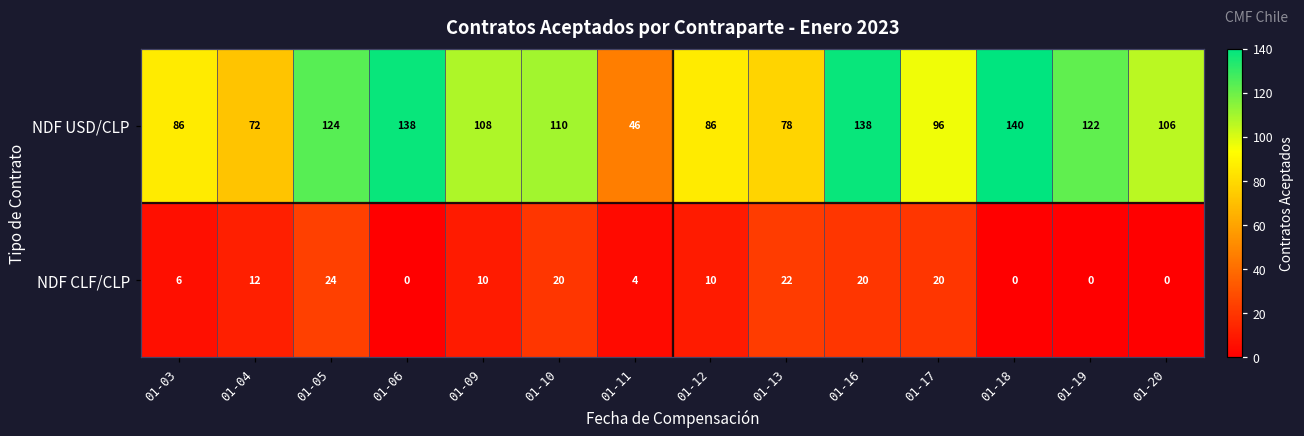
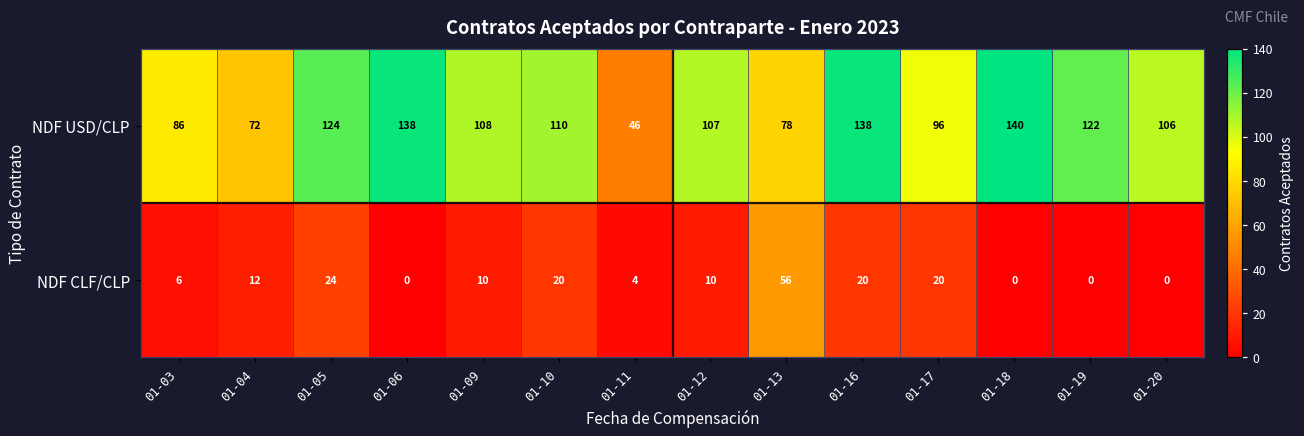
NDF USD/CLP, 01-12: 86 -> 107
NDF CLF/CLP, 01-13: 22 -> 56
